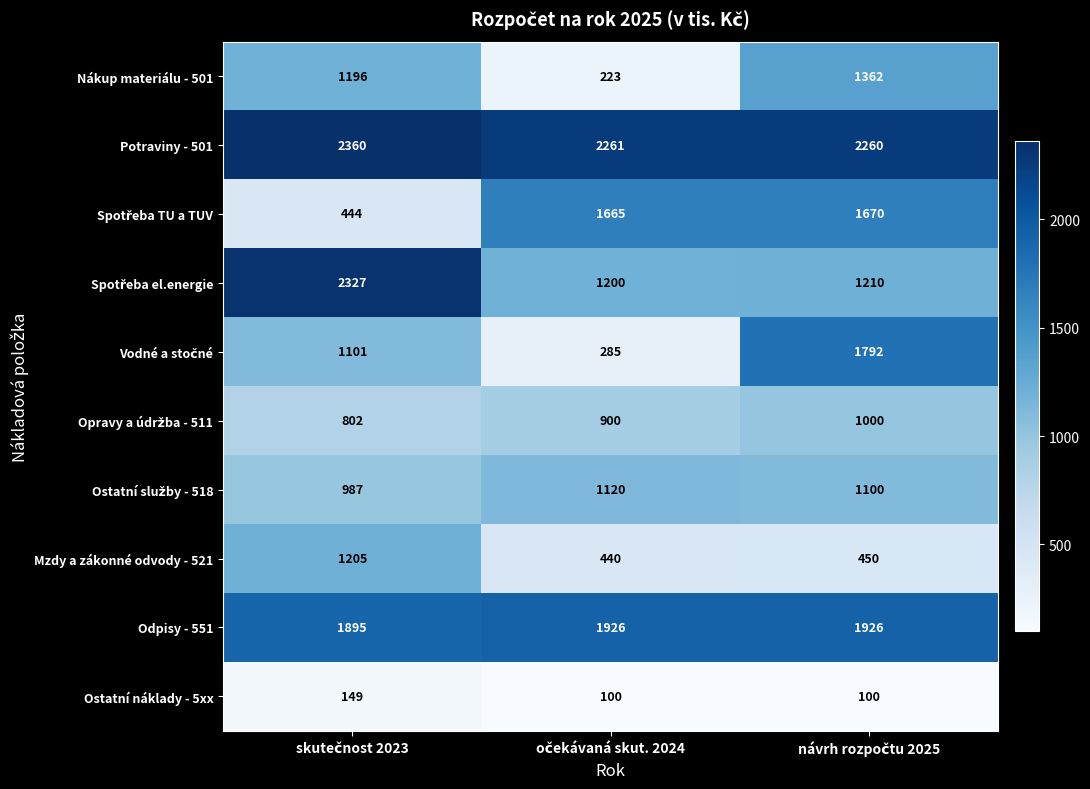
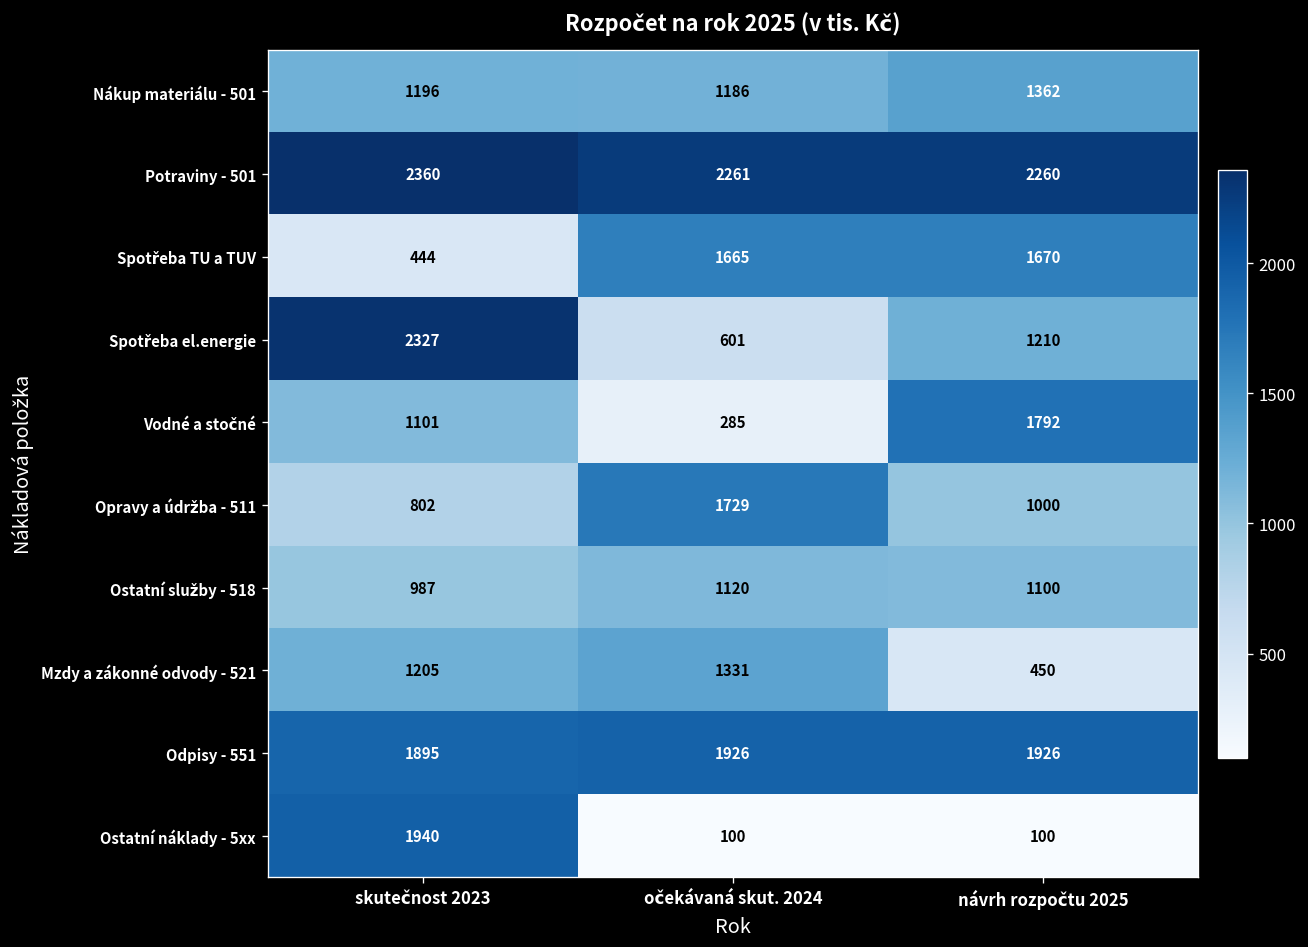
Nákup materiálu - 501, očekávaná skut. 2024: 223 -> 1186
Spotřeba el.energie, očekávaná skut. 2024: 1200 -> 601
Opravy a údržba - 511, očekávaná skut. 2024: 900 -> 1729
Mzdy a zákonné odvody - 521, očekávaná skut. 2024: 440 -> 1331
Ostatní náklady - 5xx, skutečnost 2023: 149 -> 1940
